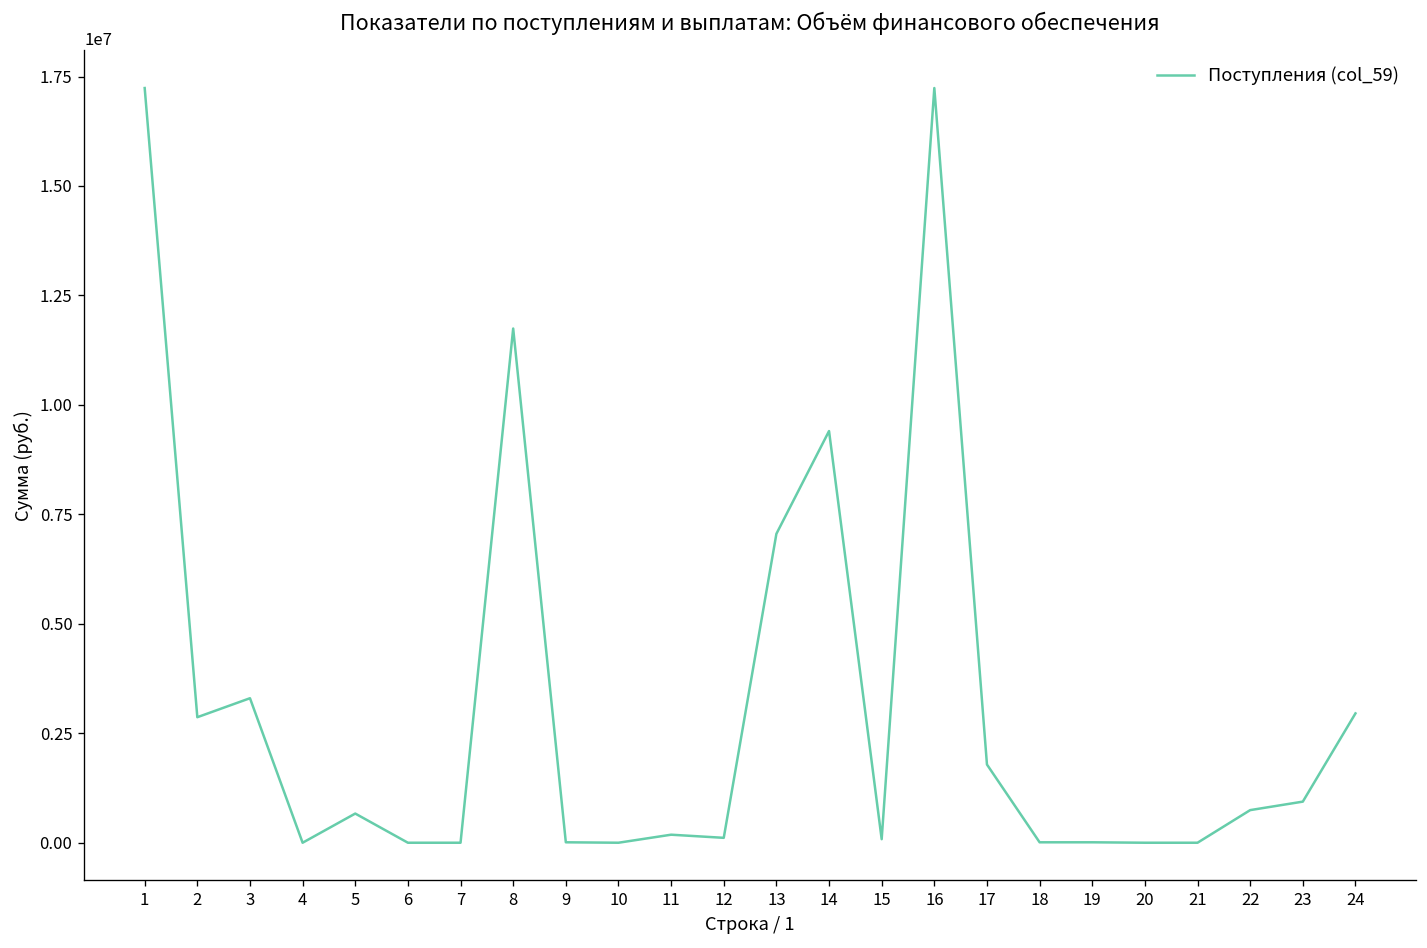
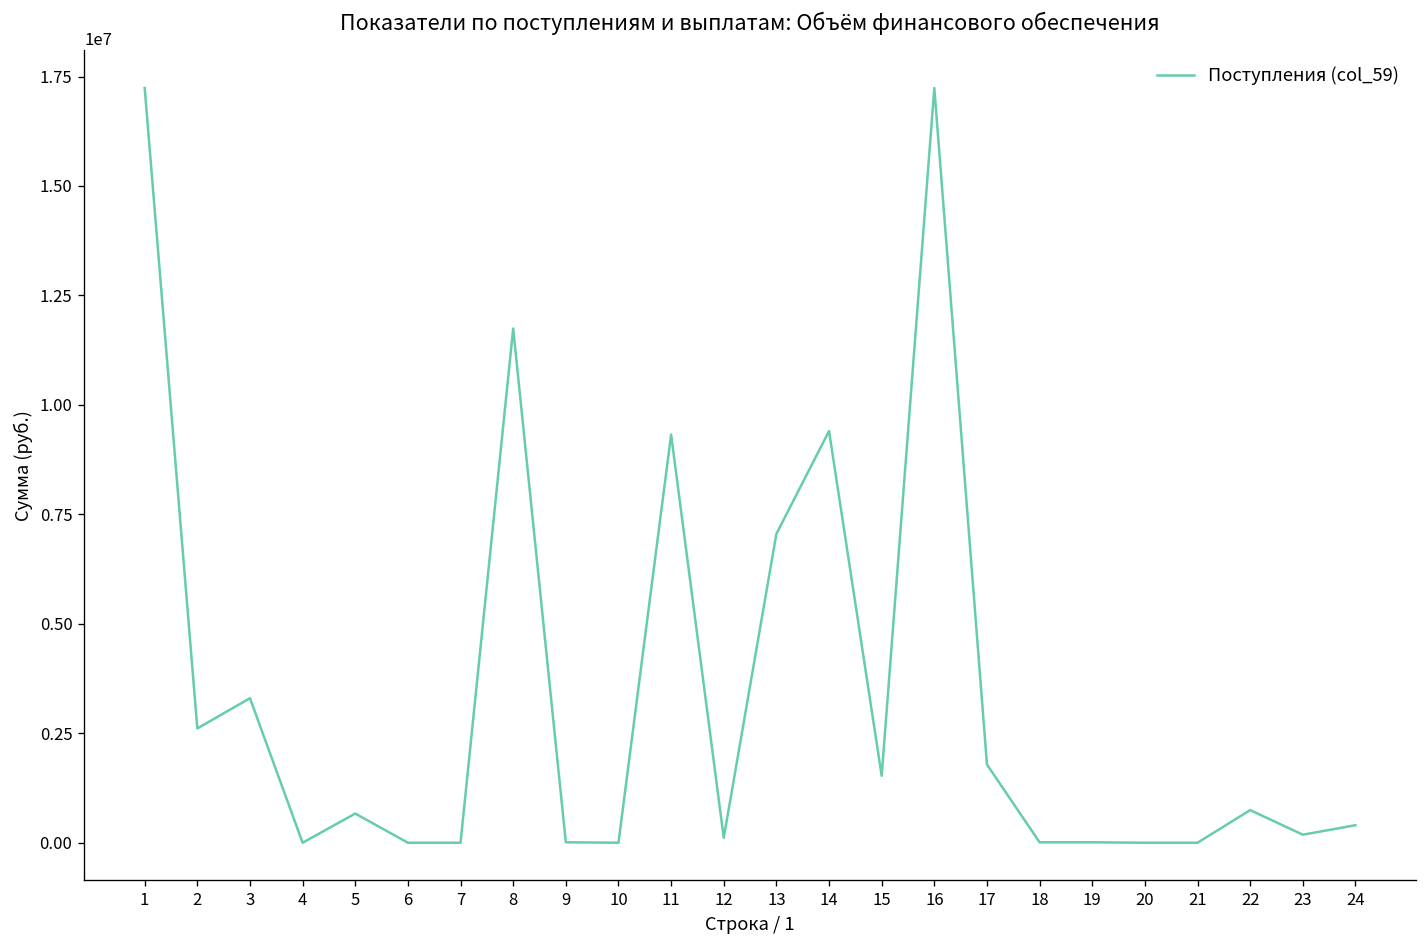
2: 2900000 -> 2600000
11: 200000 -> 9300000
15: 100000 -> 1500000
23: 900000 -> 200000
24: 3000000 -> 400000
